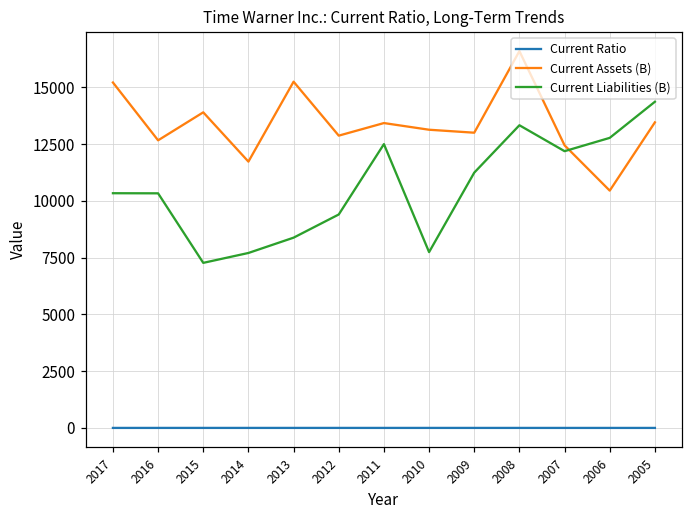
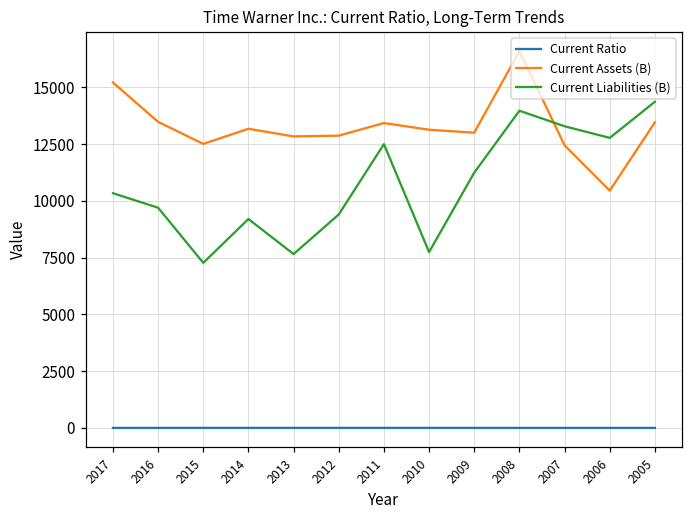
Current Assets (B), 2016: 12700 -> 13500
Current Liabilities (B), 2016: 10300 -> 9700
Current Assets (B), 2015: 13900 -> 12500
Current Assets (B), 2014: 11700 -> 13200
Current Liabilities (B), 2014: 7700 -> 9200
Current Assets (B), 2013: 15300 -> 12800
Current Liabilities (B), 2013: 8400 -> 7700
Current Liabilities (B), 2008: 13300 -> 14000
Current Liabilities (B), 2007: 12200 -> 13300
